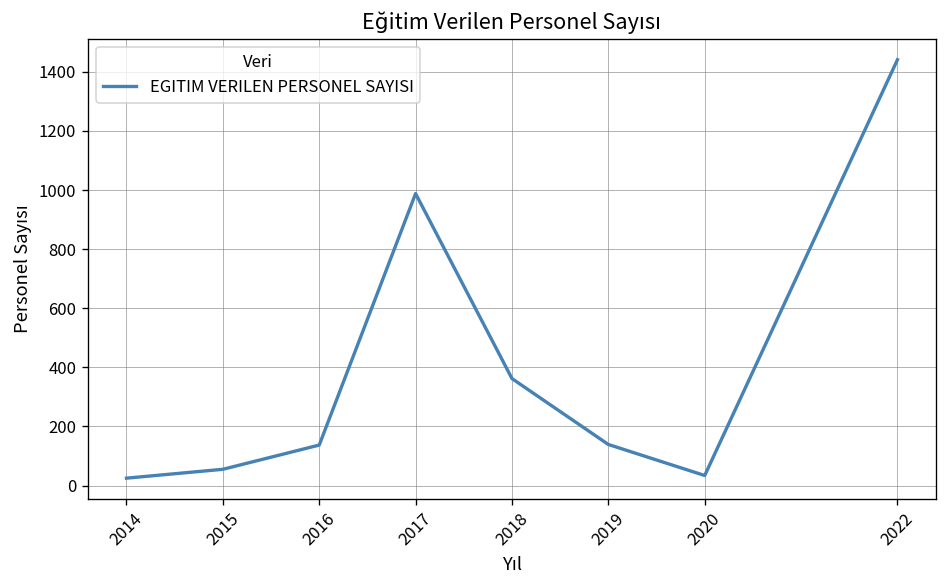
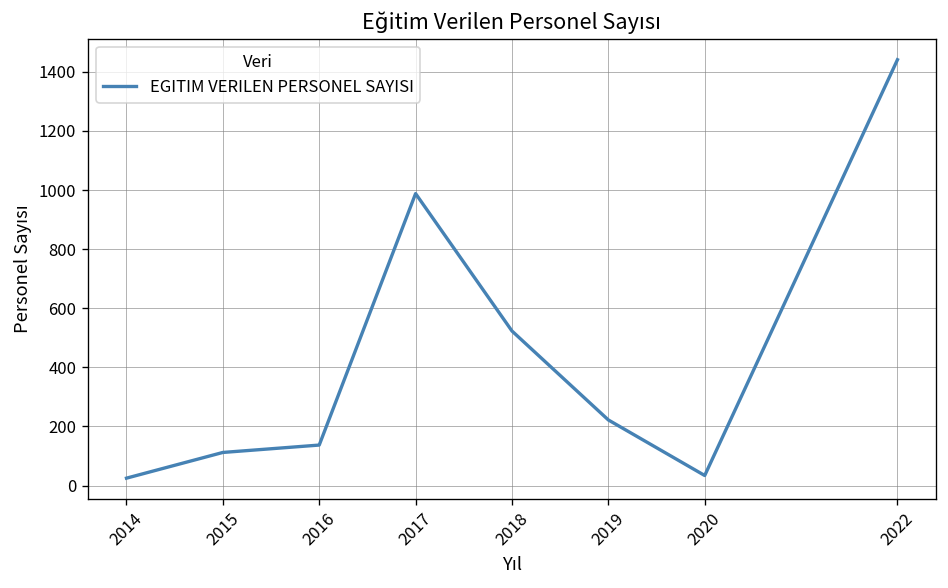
2015: 60 -> 110
2018: 360 -> 520
2019: 140 -> 220
